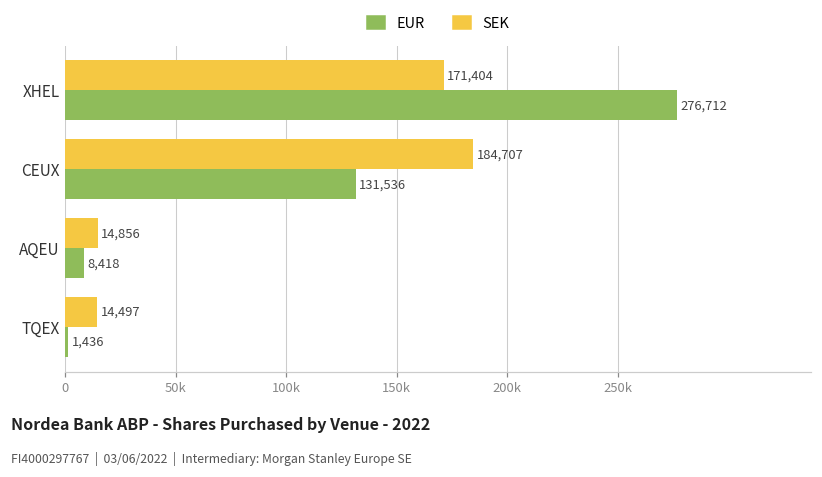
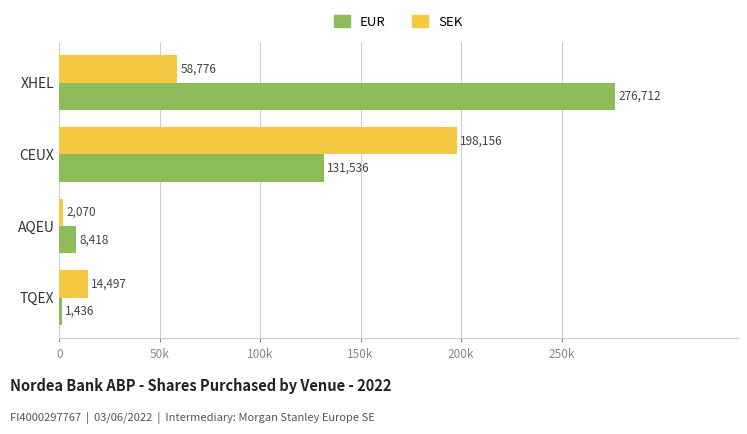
SEK, XHEL: 171,404 -> 58,776
SEK, CEUX: 184,707 -> 198,156
SEK, AQEU: 14,856 -> 2,070
